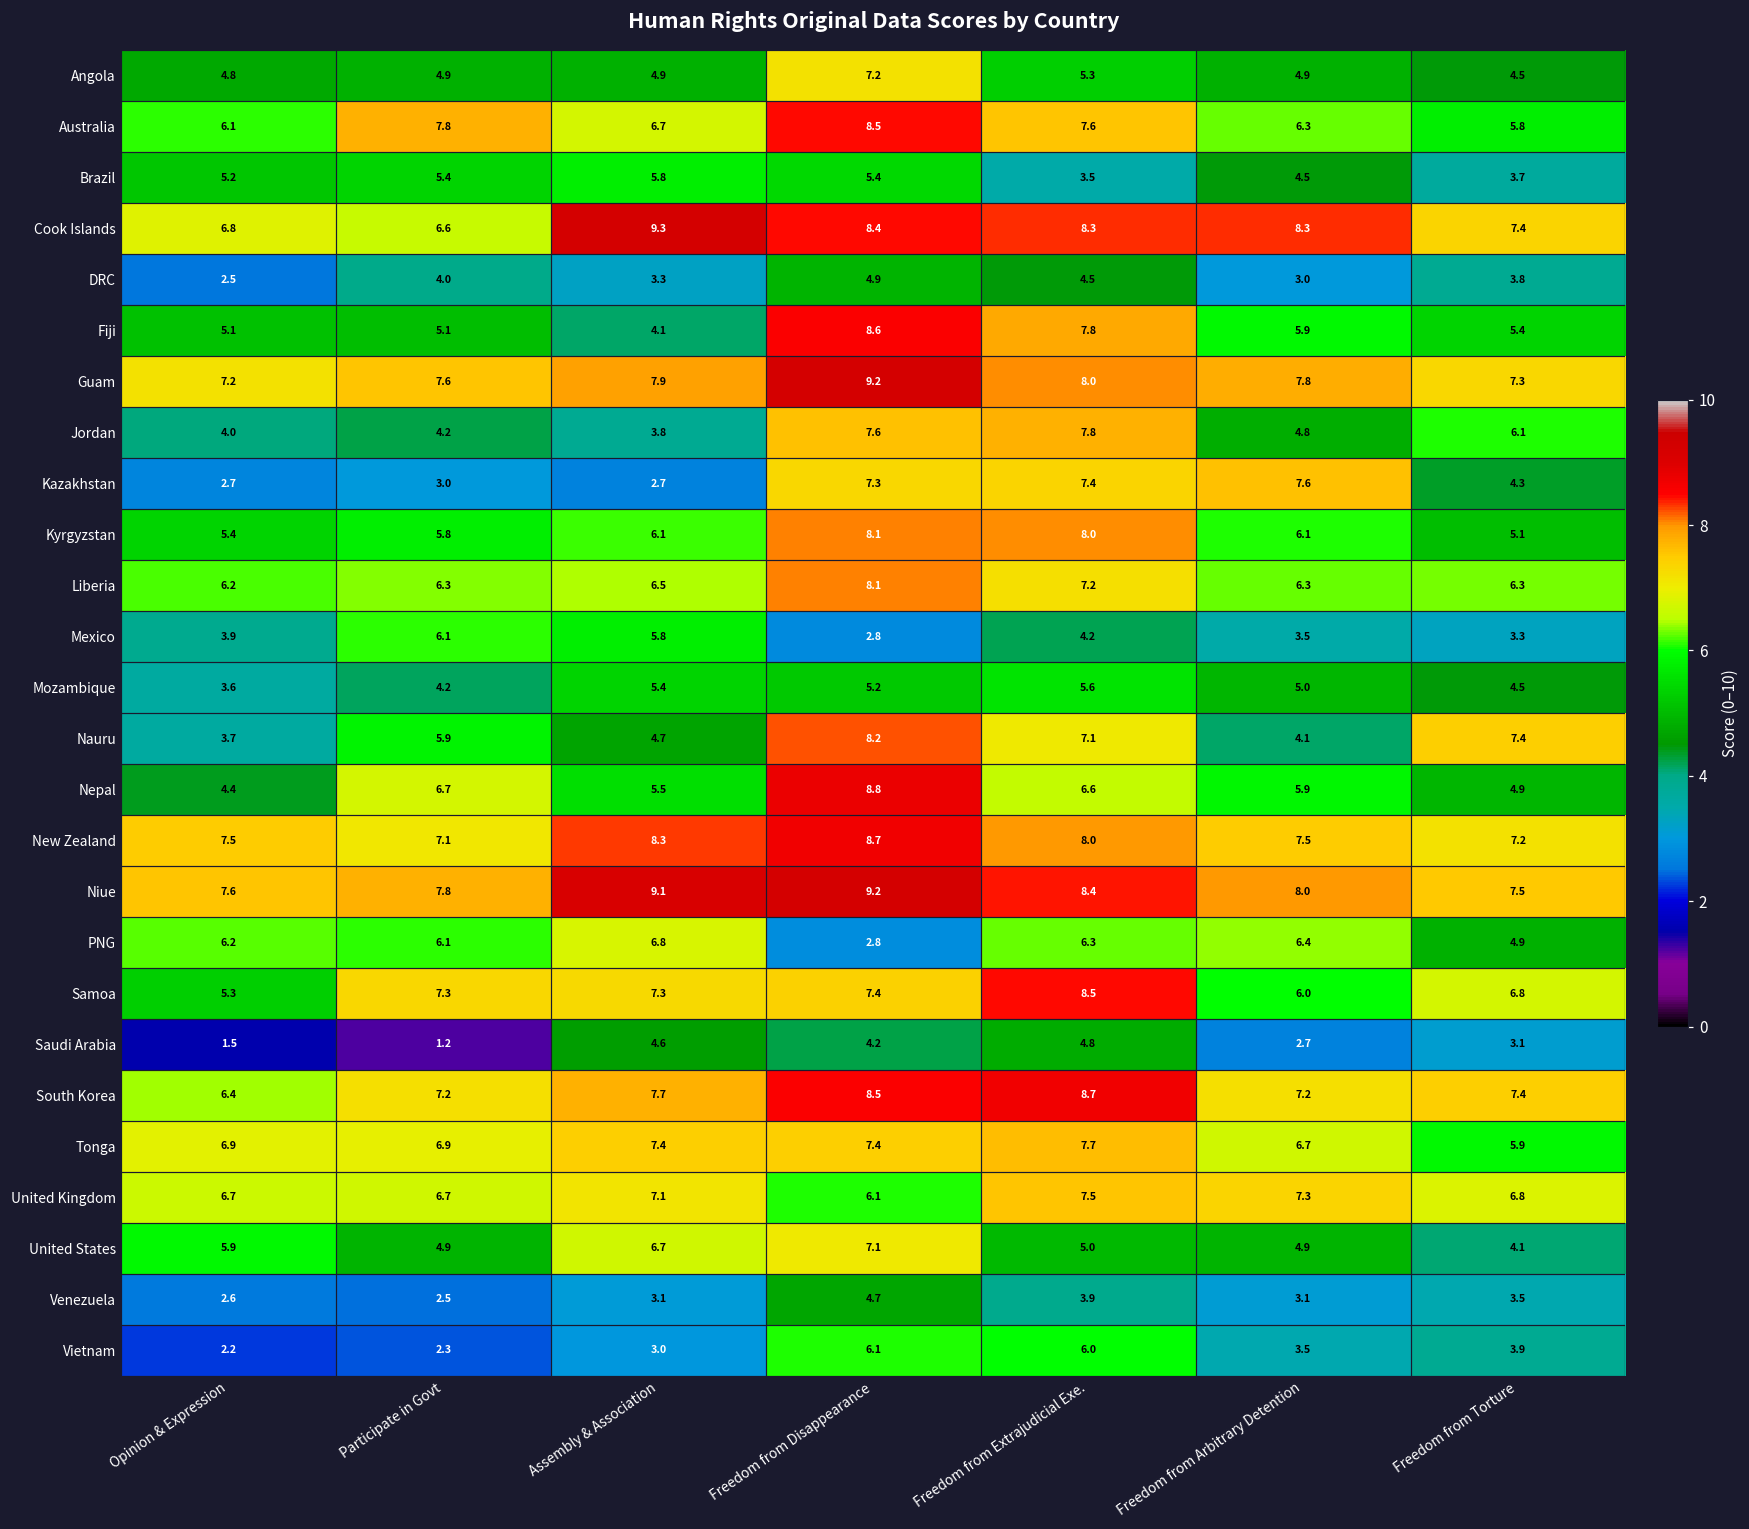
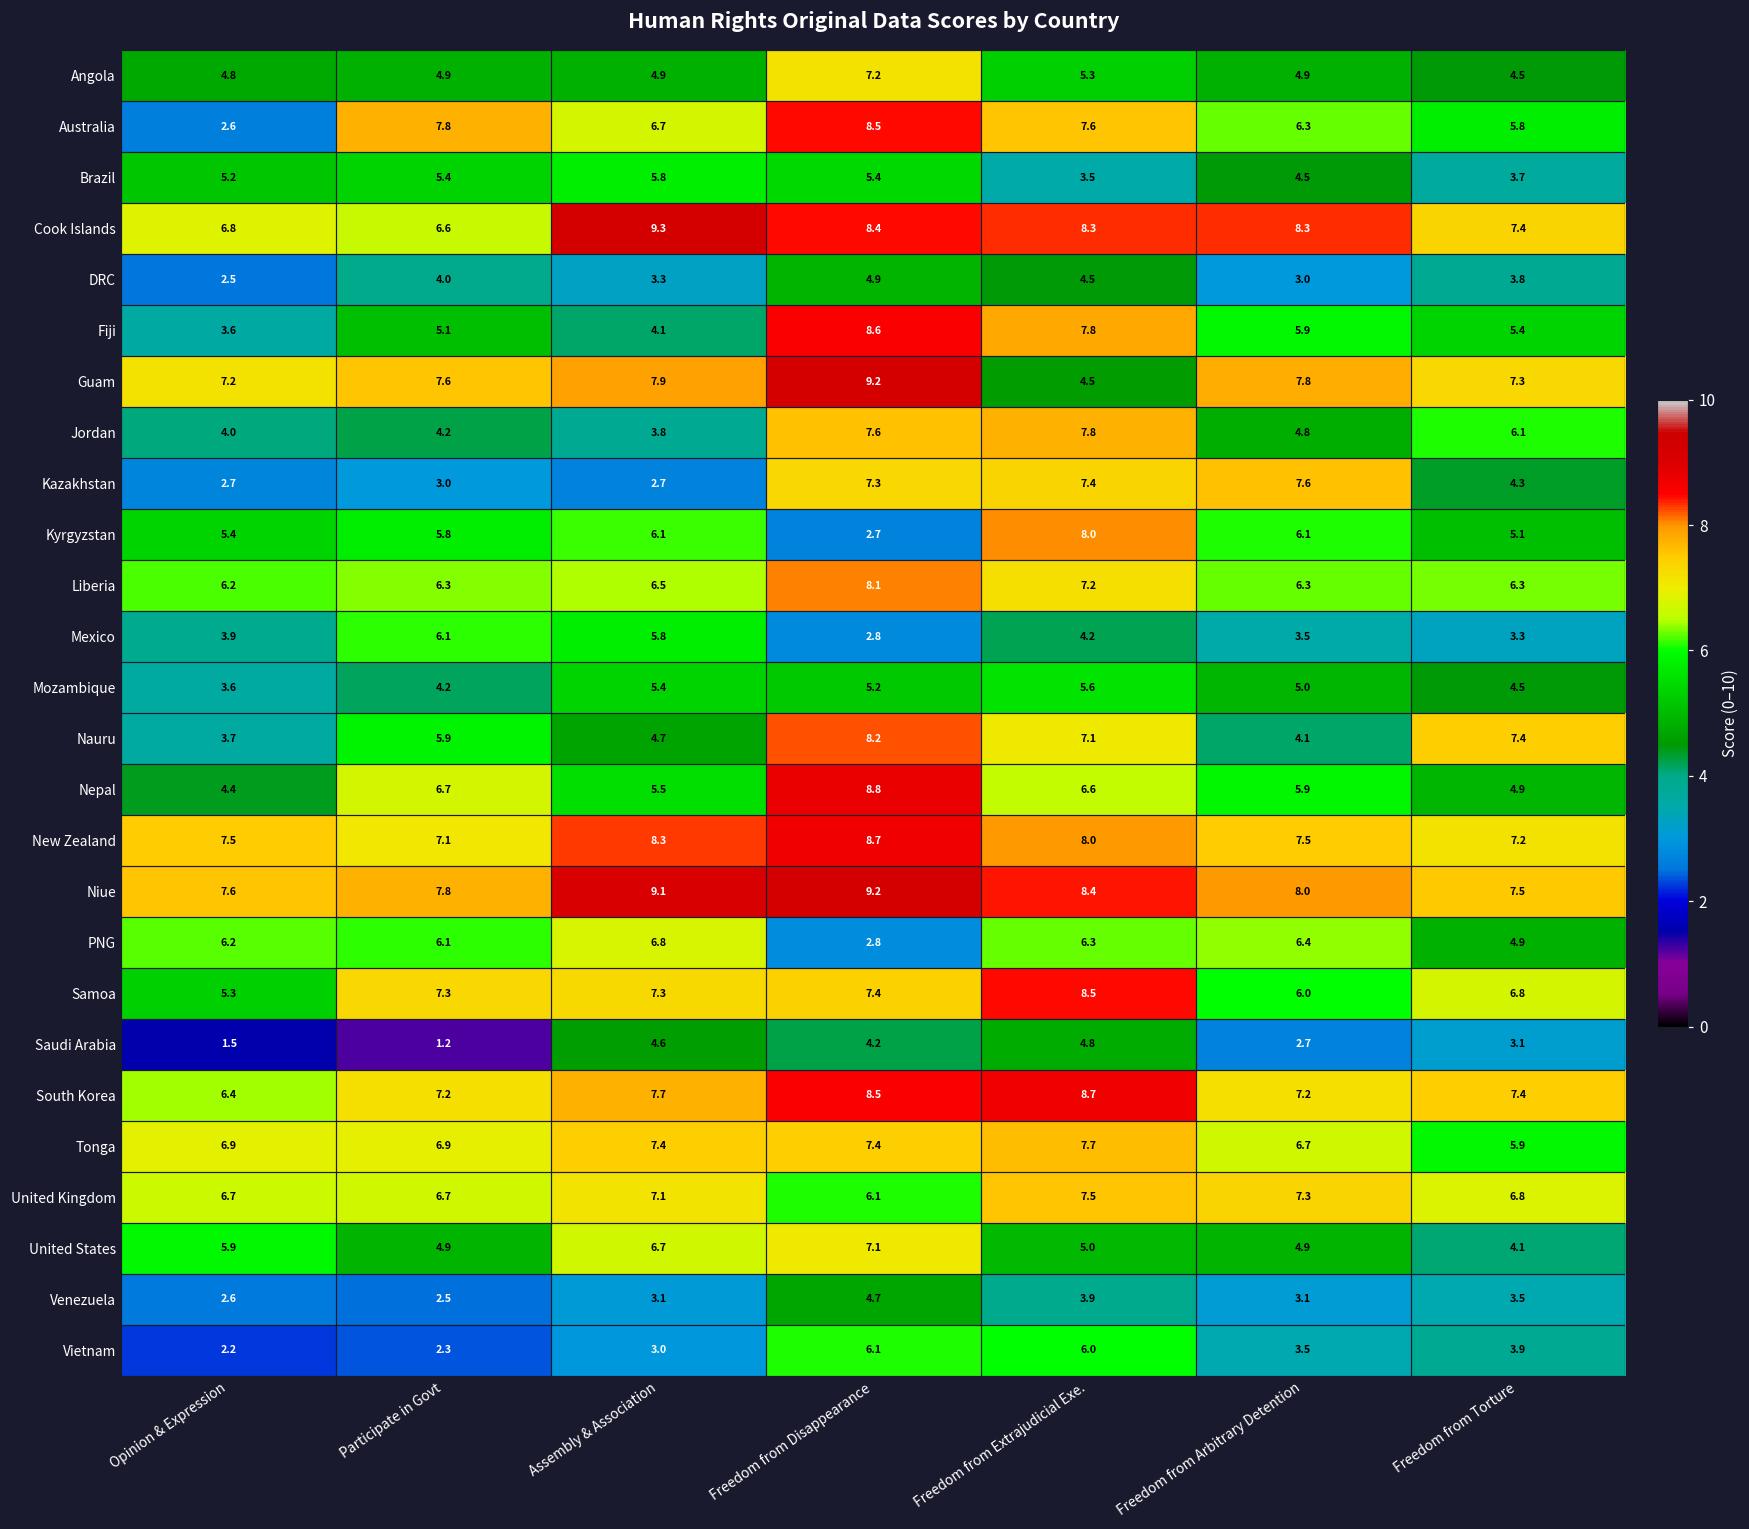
Australia, Opinion & Expression: 6.1 -> 2.6
Fiji, Opinion & Expression: 5.1 -> 3.6
Guam, Freedom from Extrajudicial Exe.: 8.0 -> 4.5
Kyrgyzstan, Freedom from Disappearance: 8.1 -> 2.7
